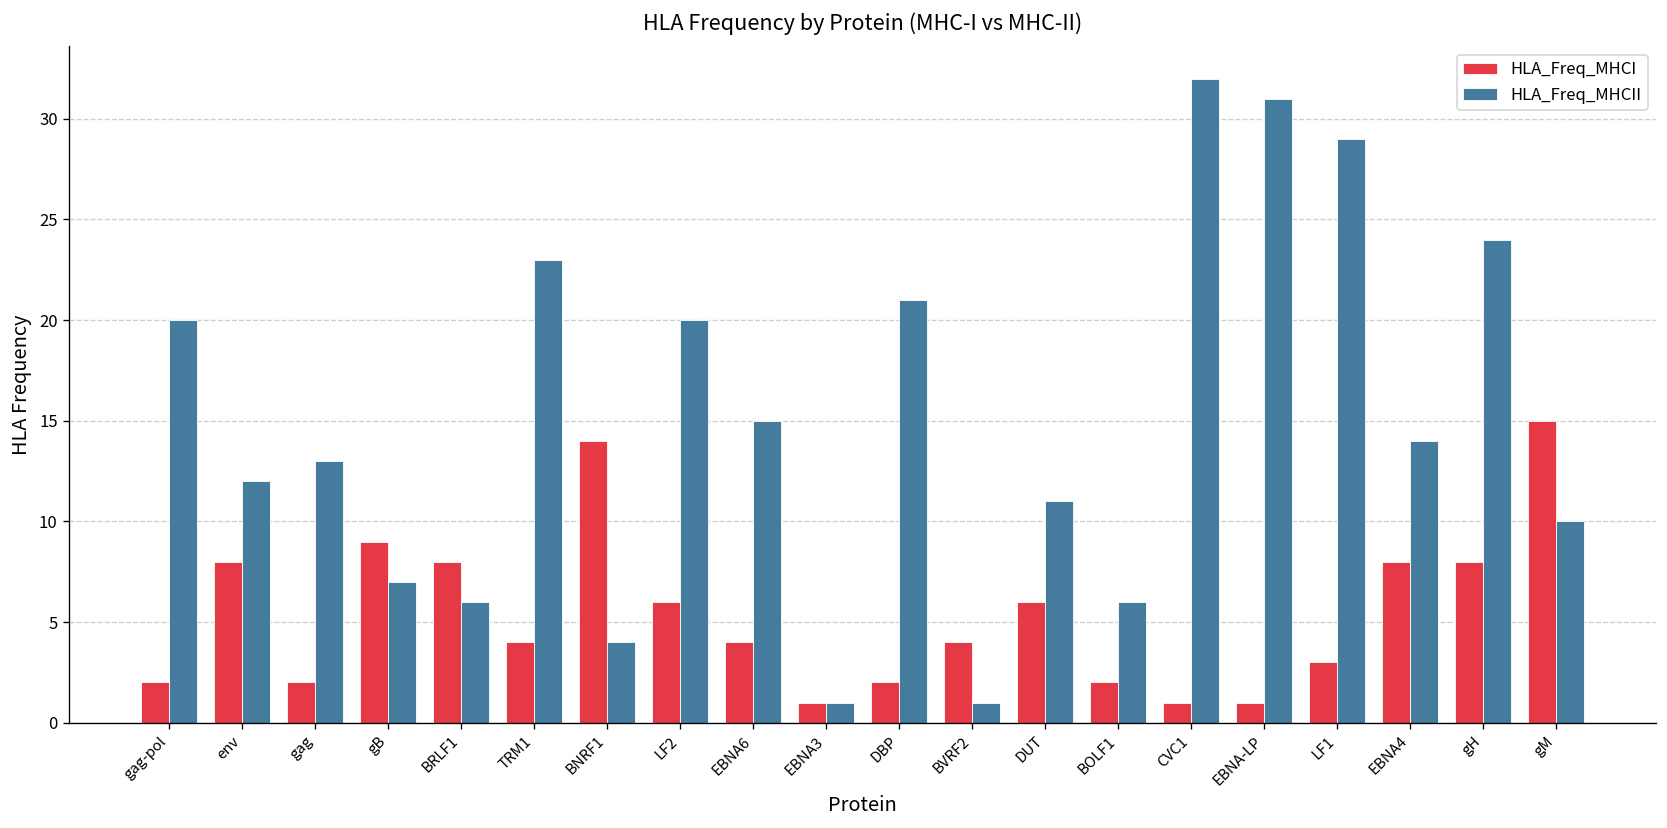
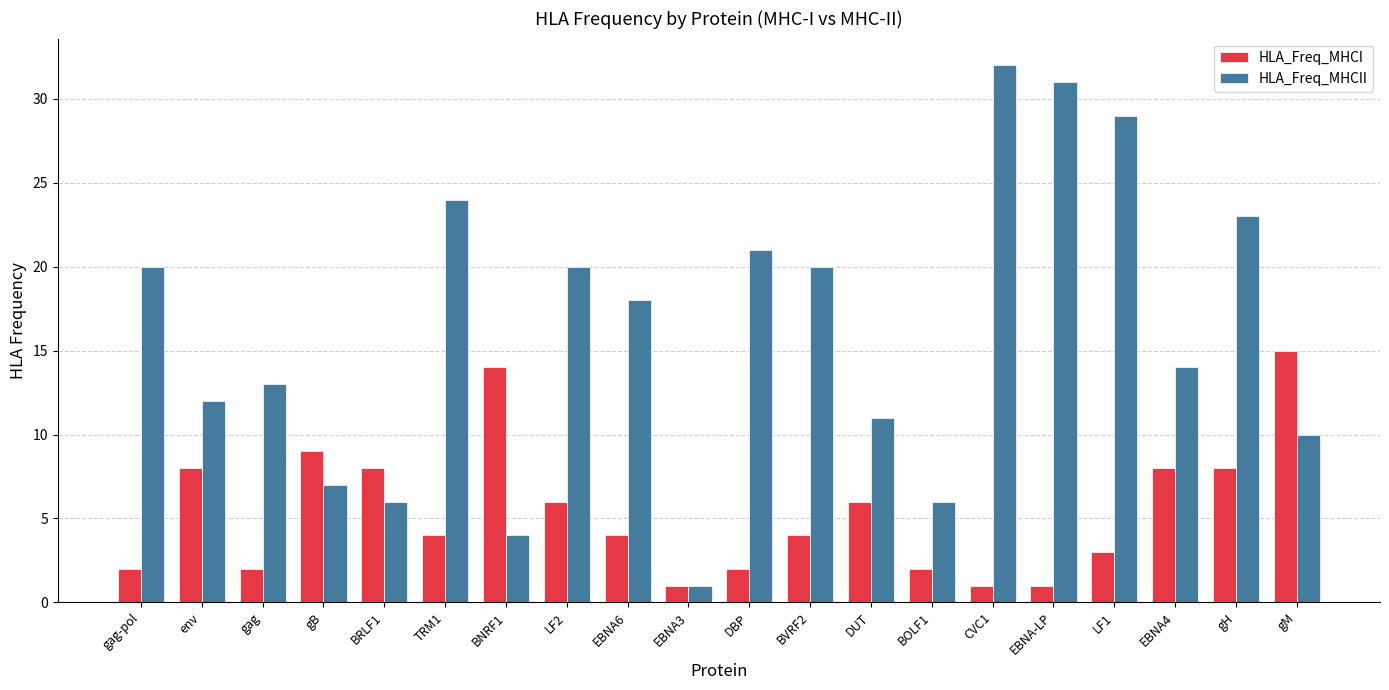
HLA_Freq_MHCII, TRM1: 23 -> 24
HLA_Freq_MHCII, EBNA6: 15 -> 18
HLA_Freq_MHCII, BVRF2: 1 -> 20
HLA_Freq_MHCII, gH: 24 -> 23
